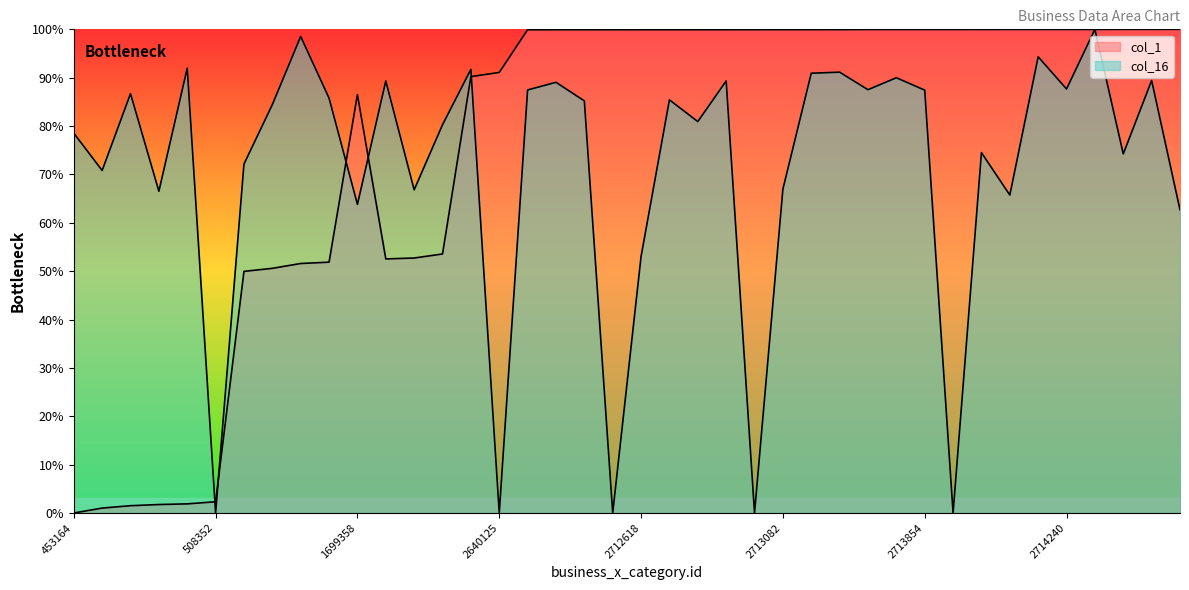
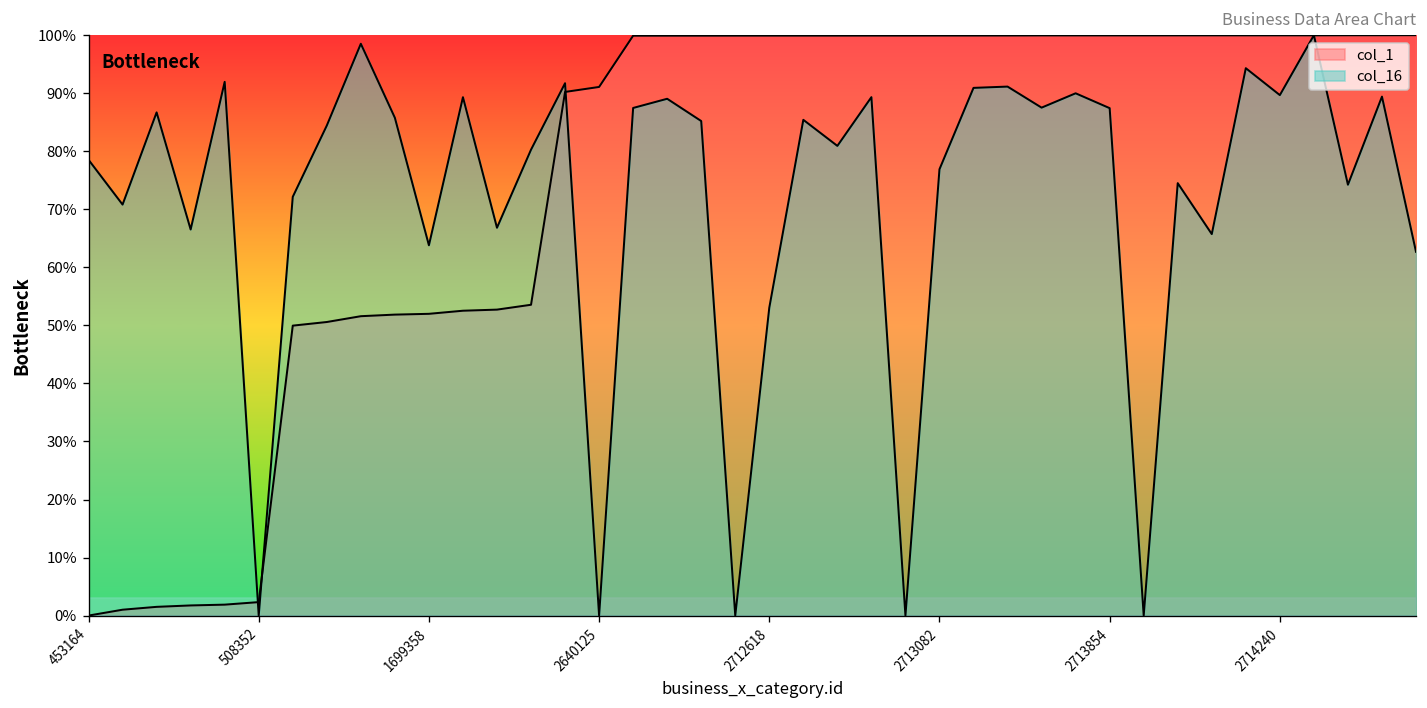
col_1, 1699358: 87% -> 52%
col_16, 2713082: 67% -> 77%
col_16, 2714240: 88% -> 90%
